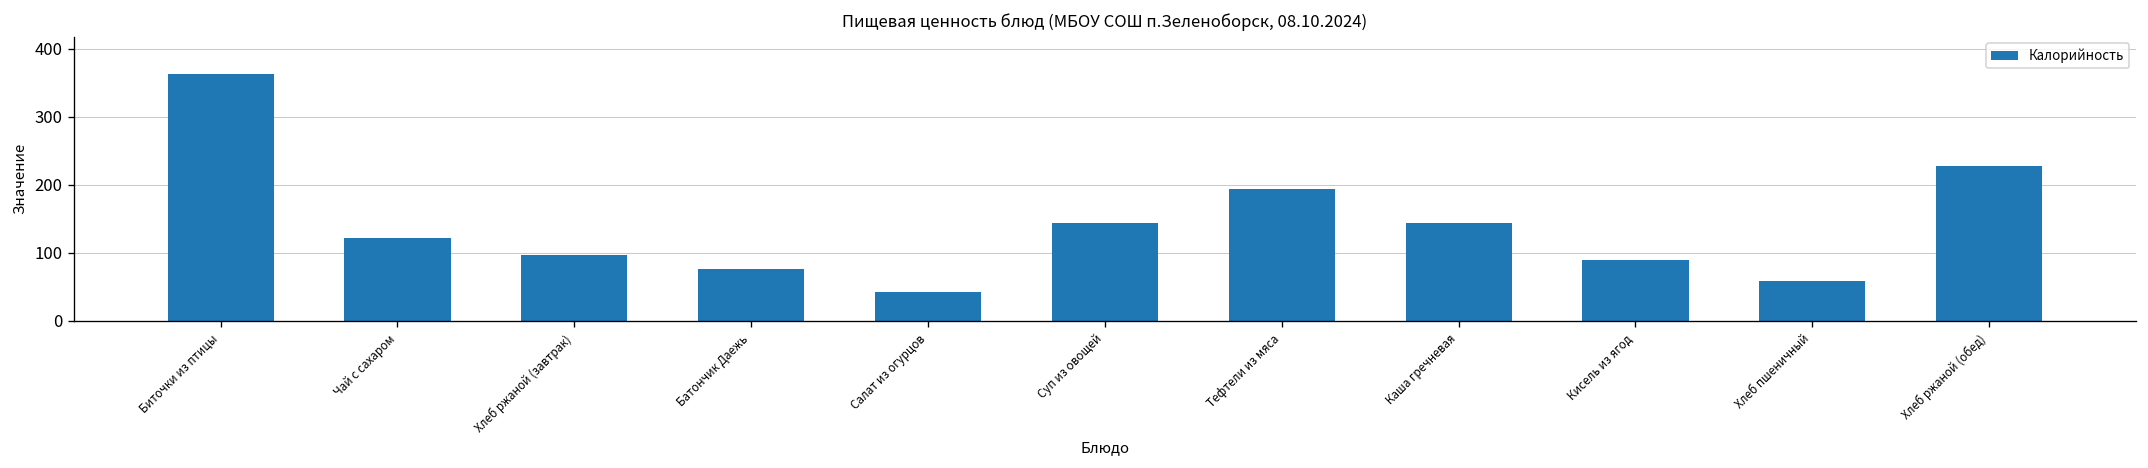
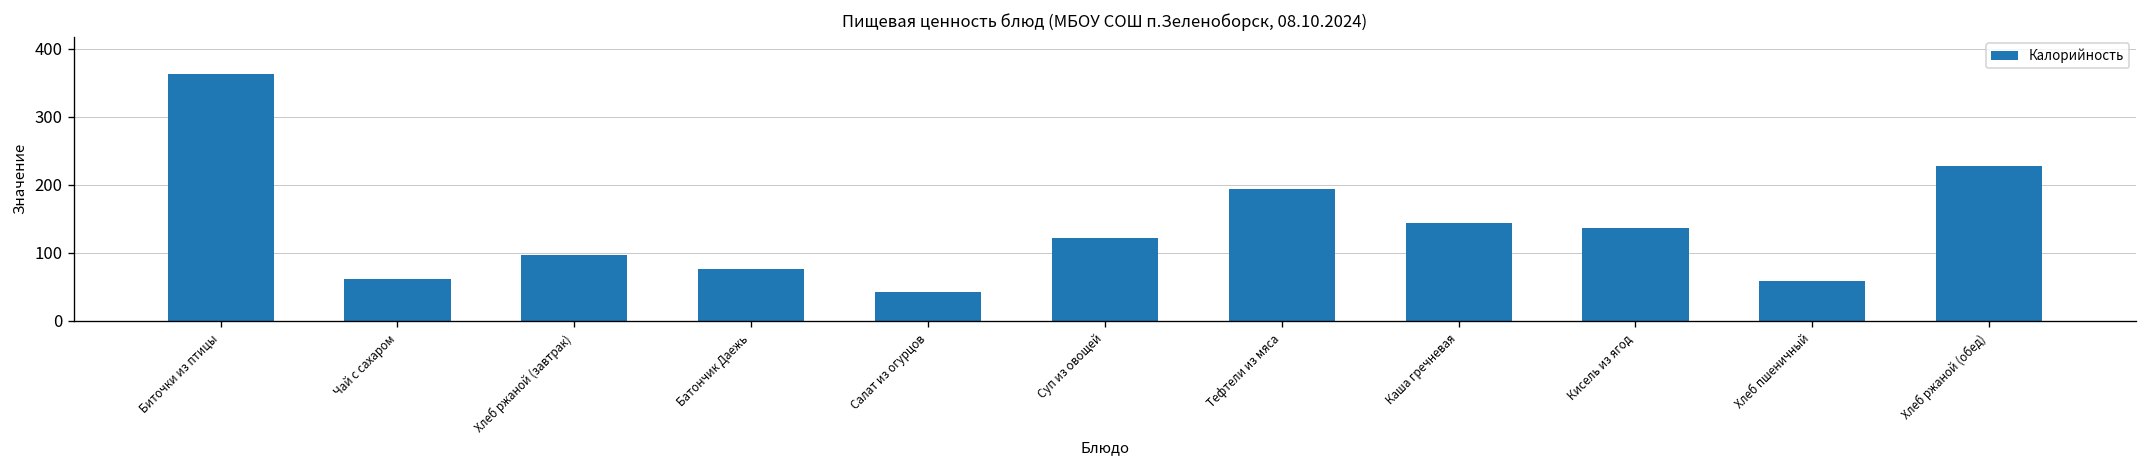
Чай с сахаром: 120 -> 60
Суп из овощей: 140 -> 120
Кисель из ягод: 90 -> 140
